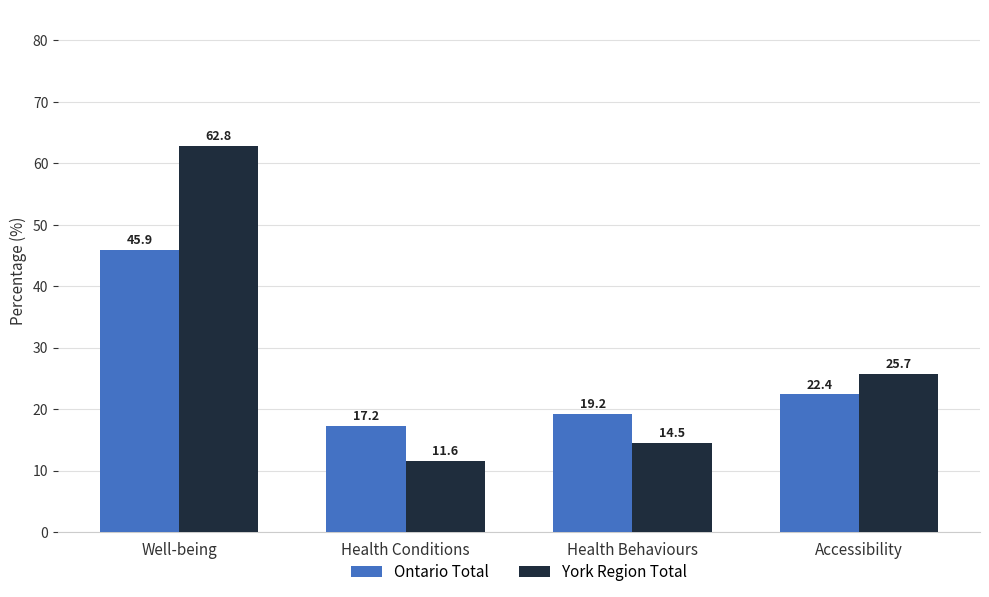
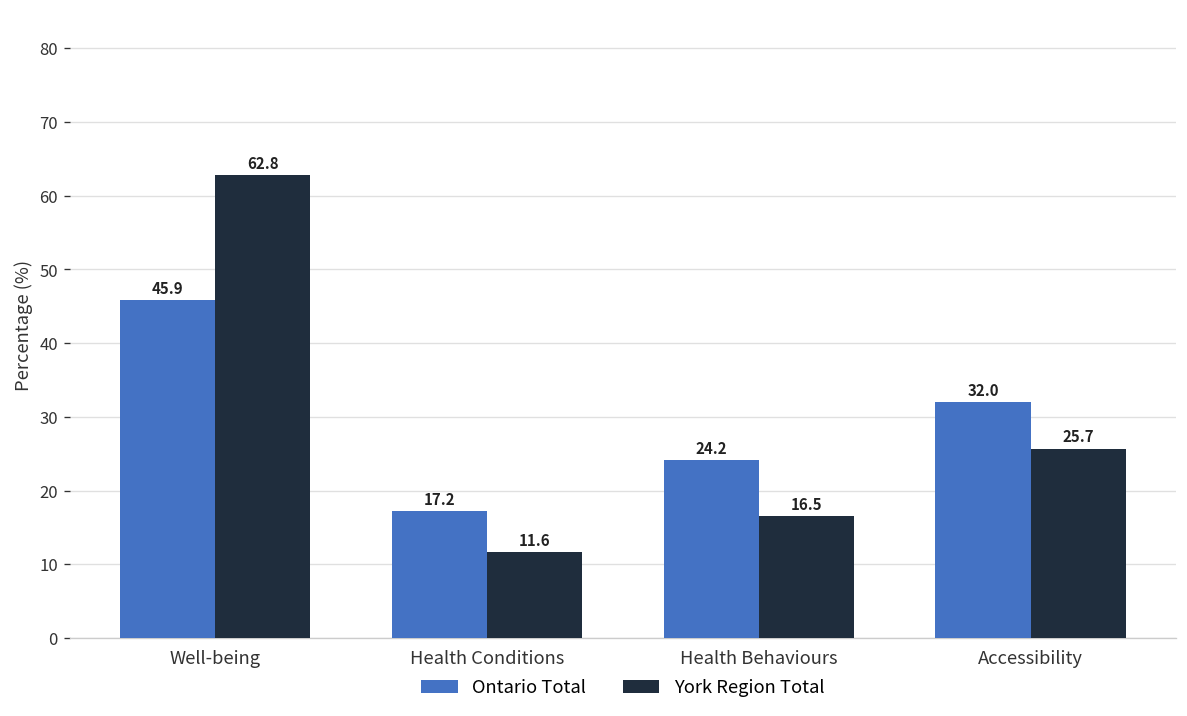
Ontario Total, Health Behaviours: 19.2 -> 24.2
York Region Total, Health Behaviours: 14.5 -> 16.5
Ontario Total, Accessibility: 22.4 -> 32.0
